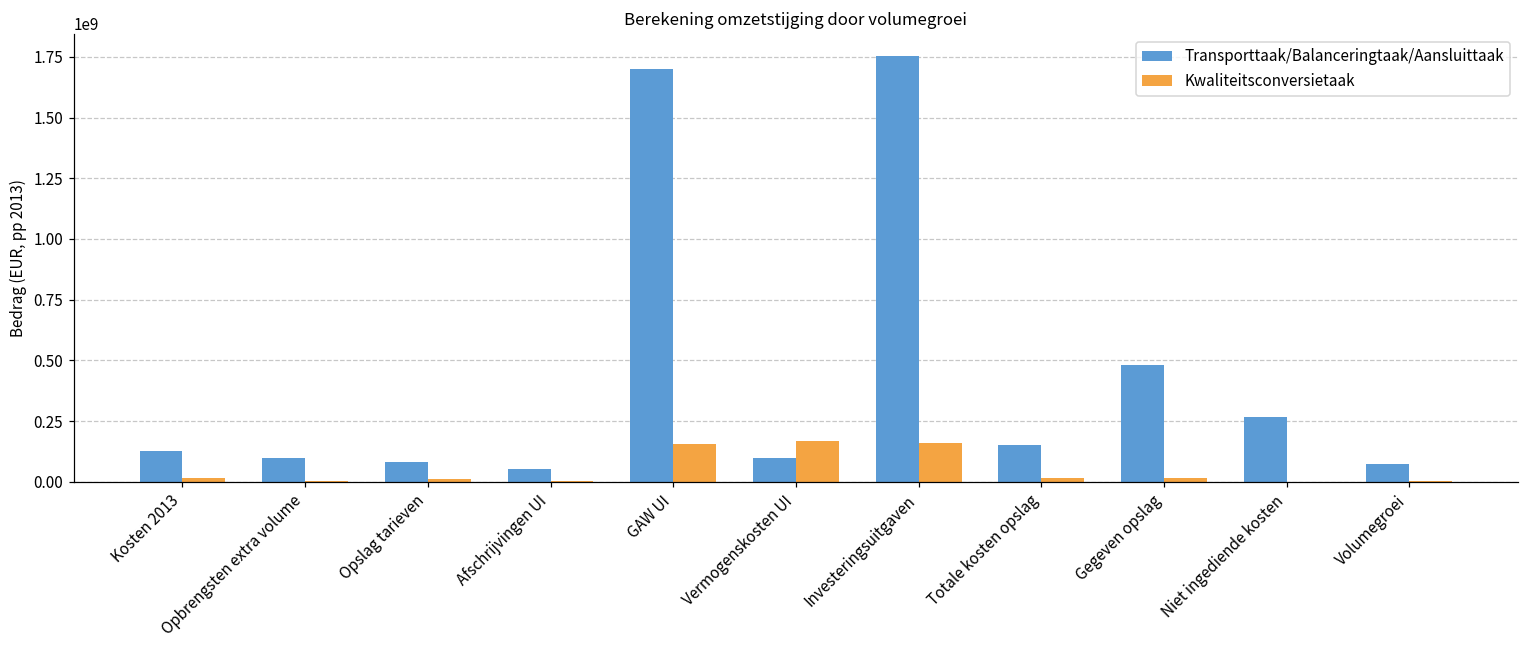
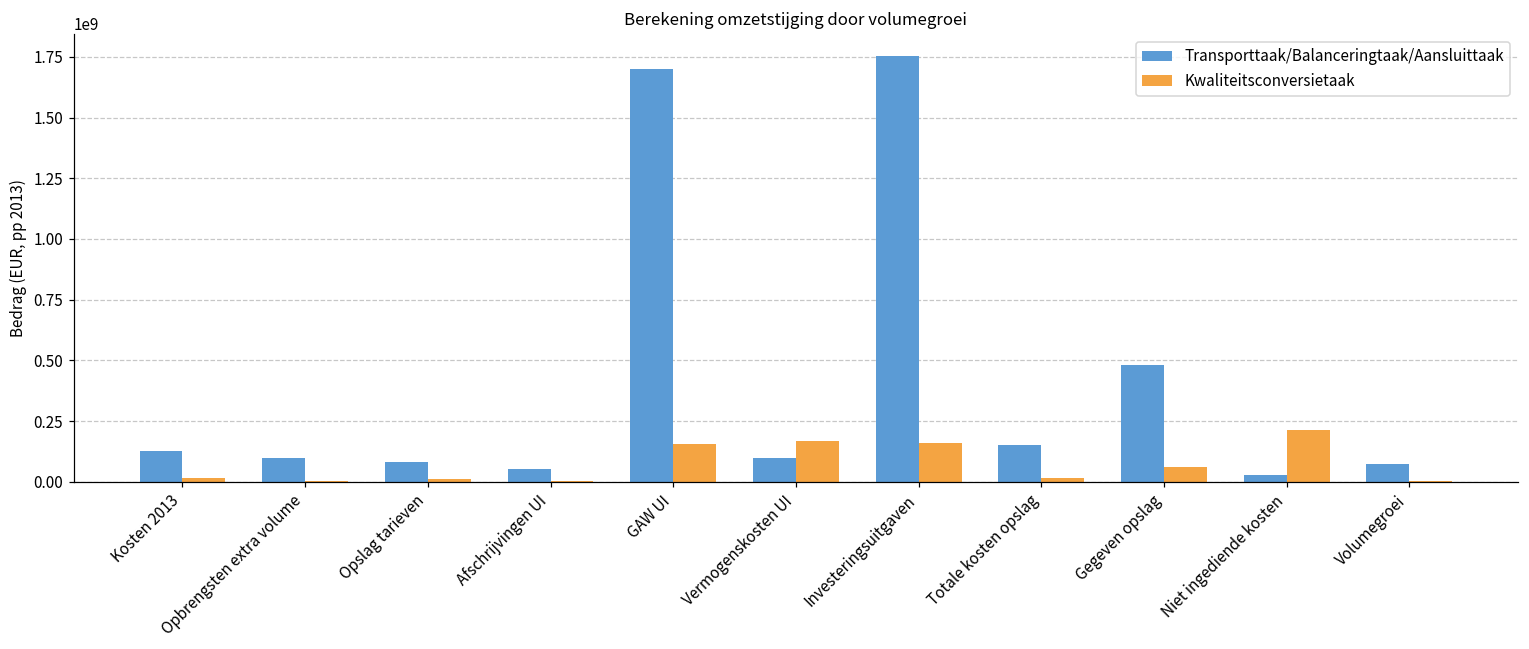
Kwaliteitsconversietaak, Gegeven opslag: 10000000 -> 60000000
Transporttaak/Balanceringtaak/Aansluittaak, Niet ingediende kosten: 270000000 -> 30000000
Kwaliteitsconversietaak, Niet ingediende kosten: 0 -> 210000000
